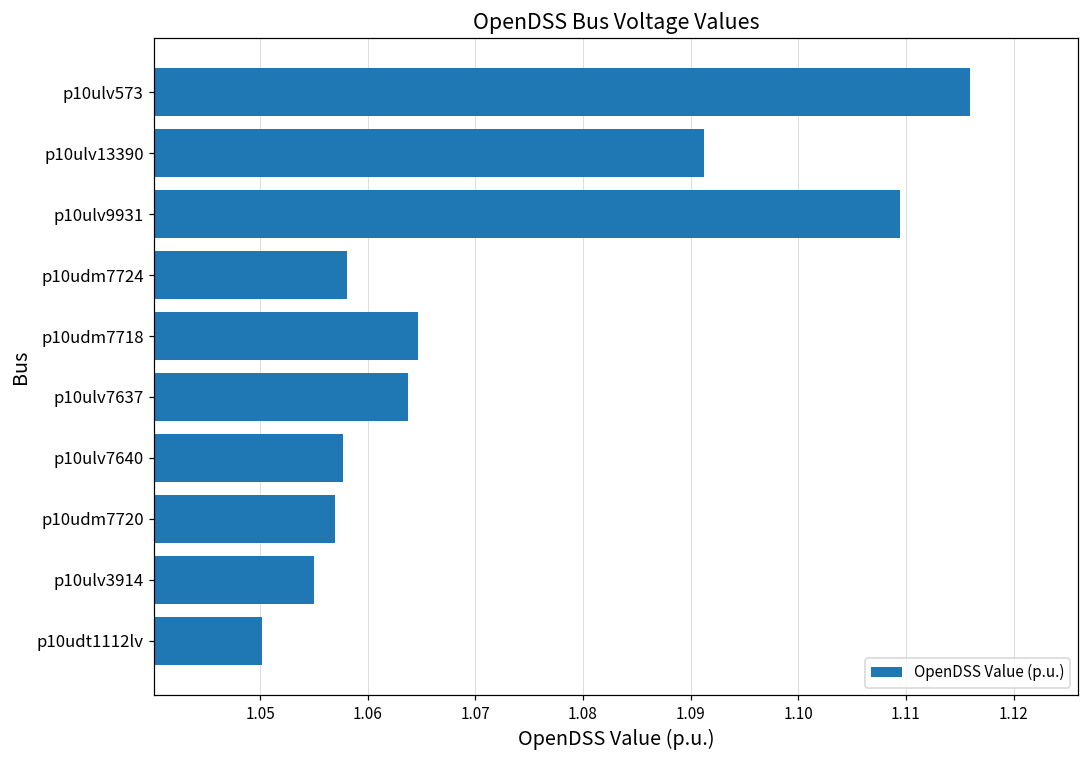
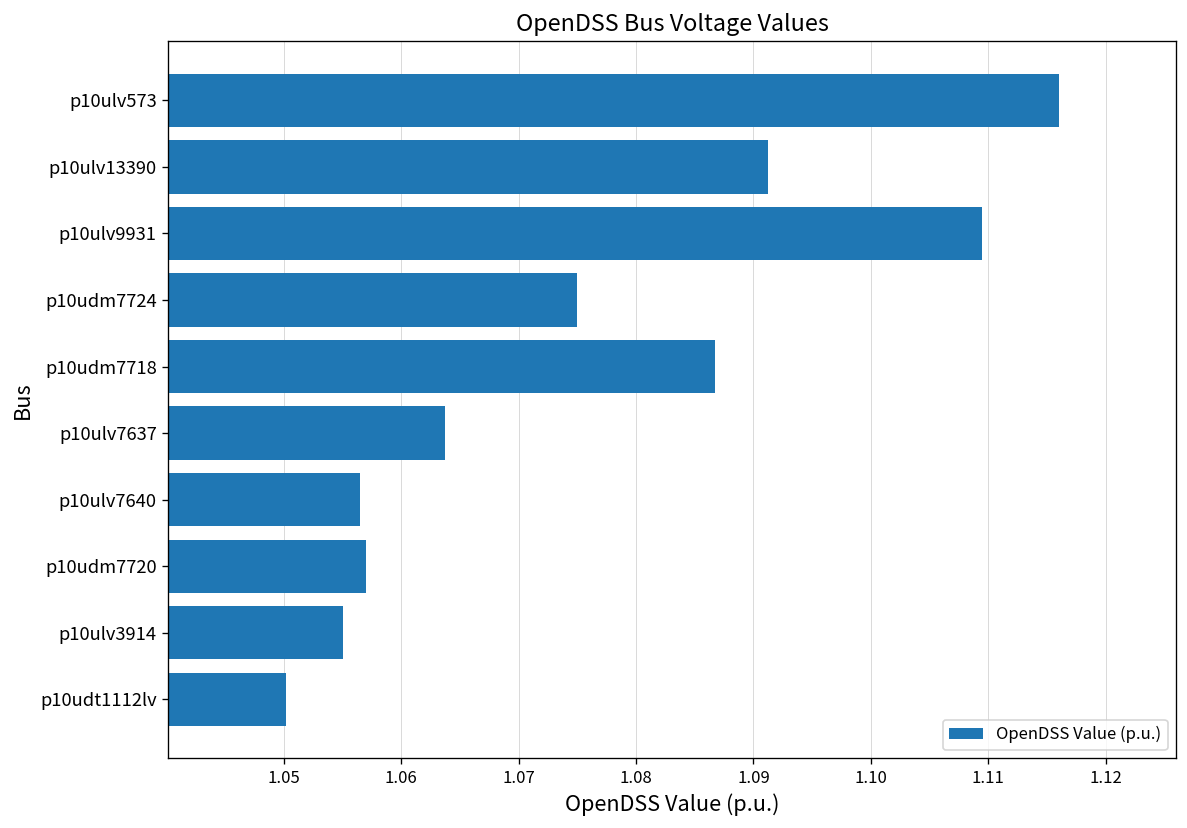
p10udm7724: 1.058 -> 1.075
p10udm7718: 1.065 -> 1.087
p10ulv7640: 1.058 -> 1.056
